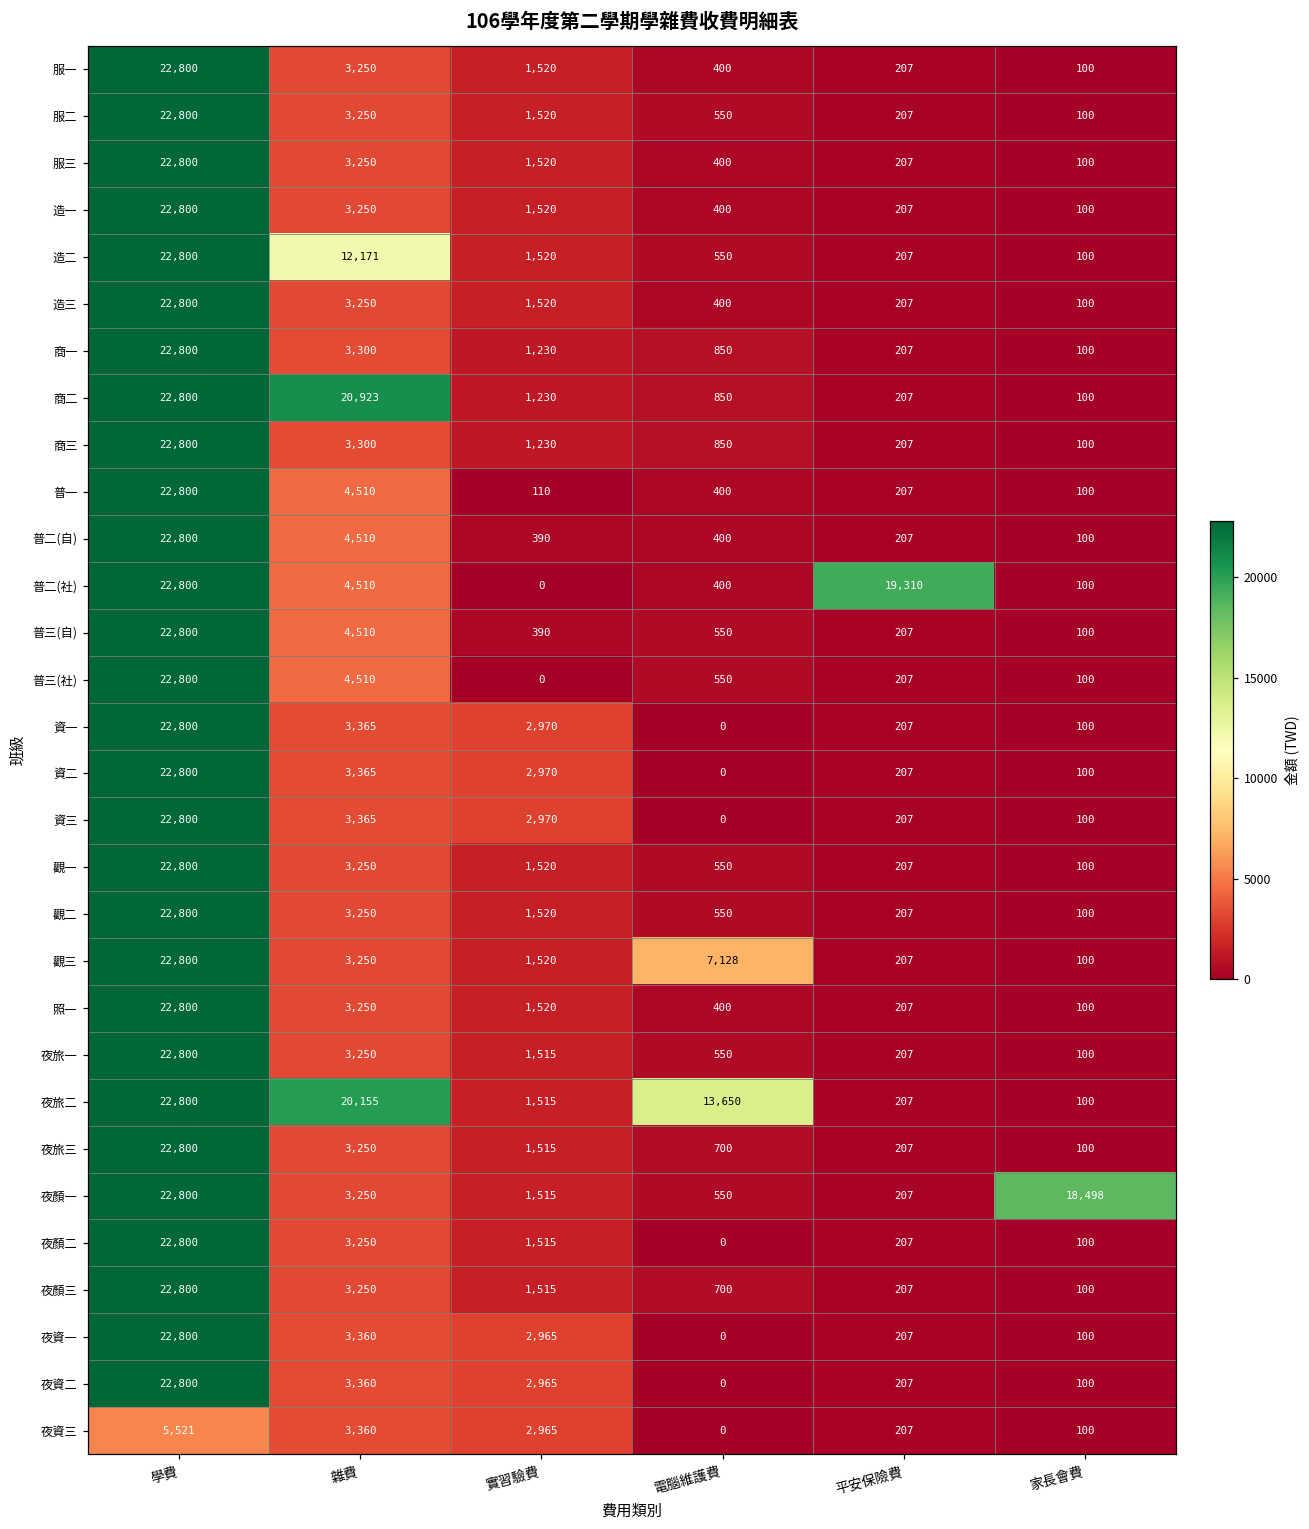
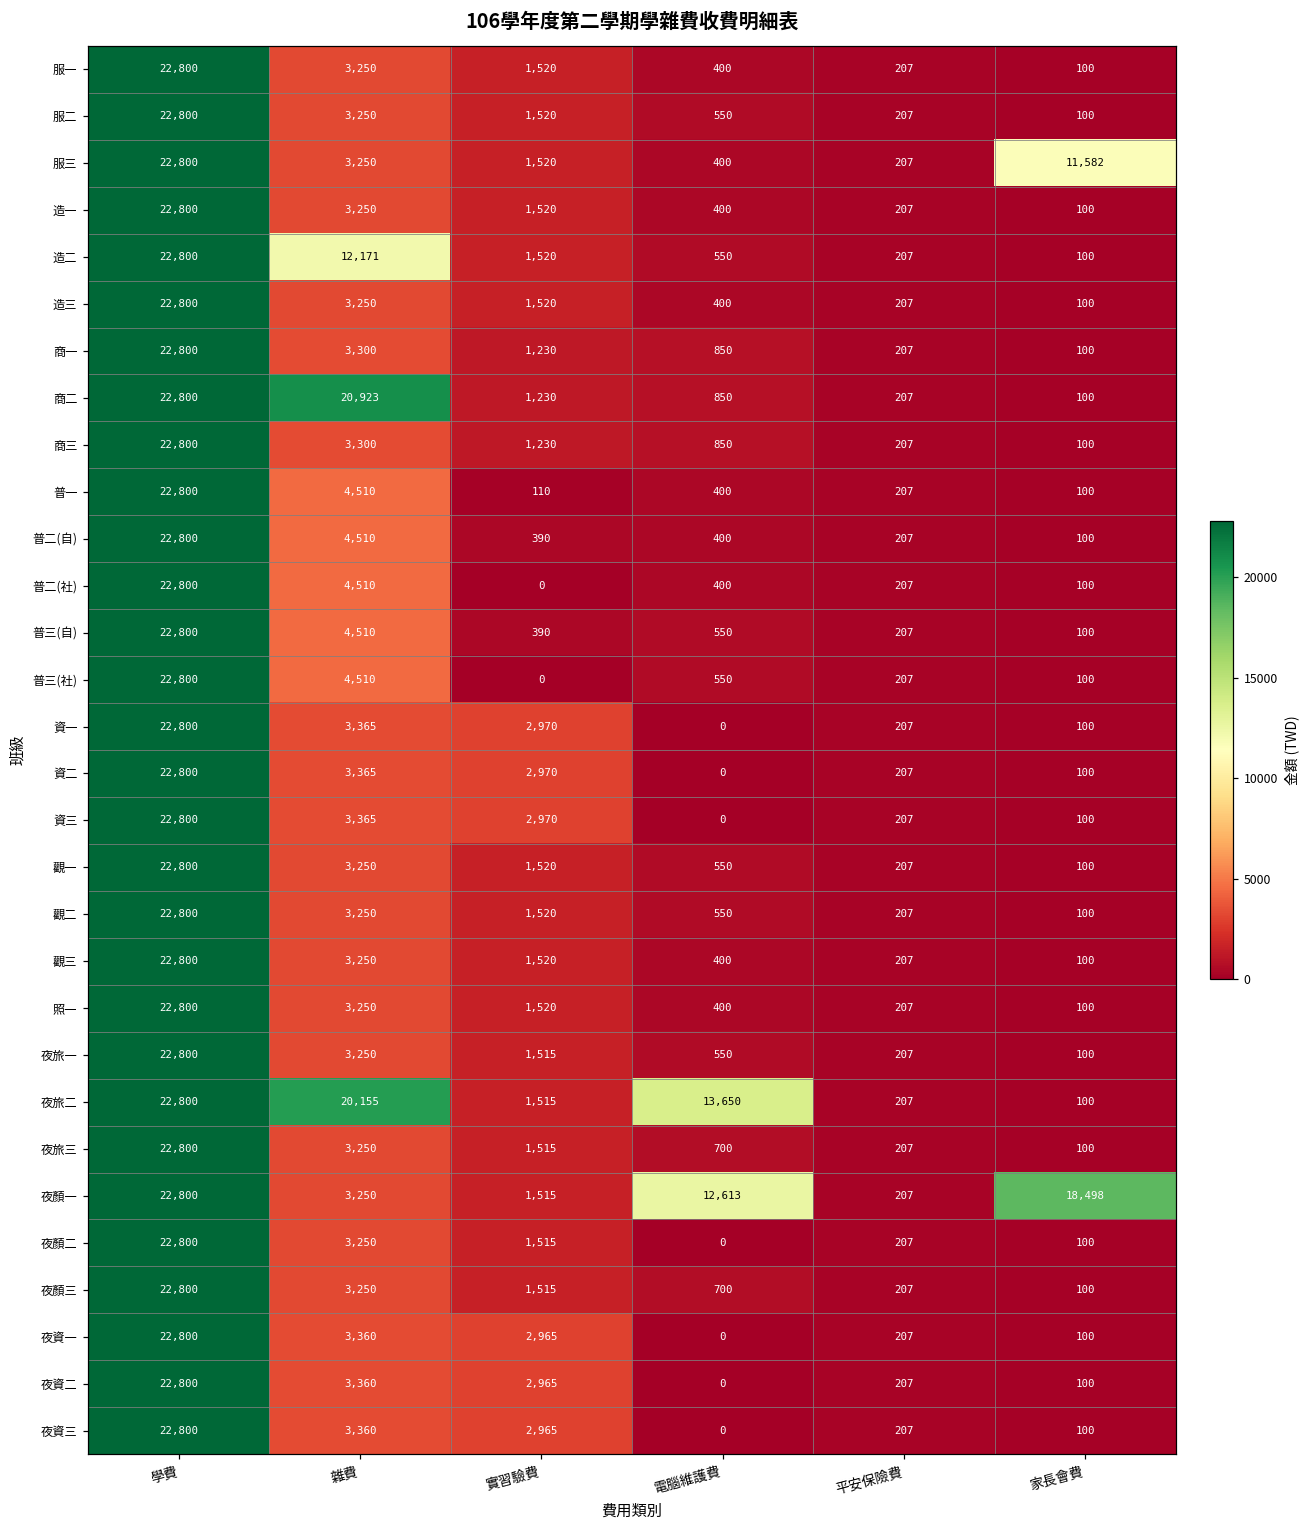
服三, 家長會費: 100 -> 11,582
普二(社), 平安保險費: 19,310 -> 207
觀三, 電腦維護費: 7,128 -> 400
夜顏一, 電腦維護費: 550 -> 12,613
夜資三, 學費: 5,521 -> 22,800
